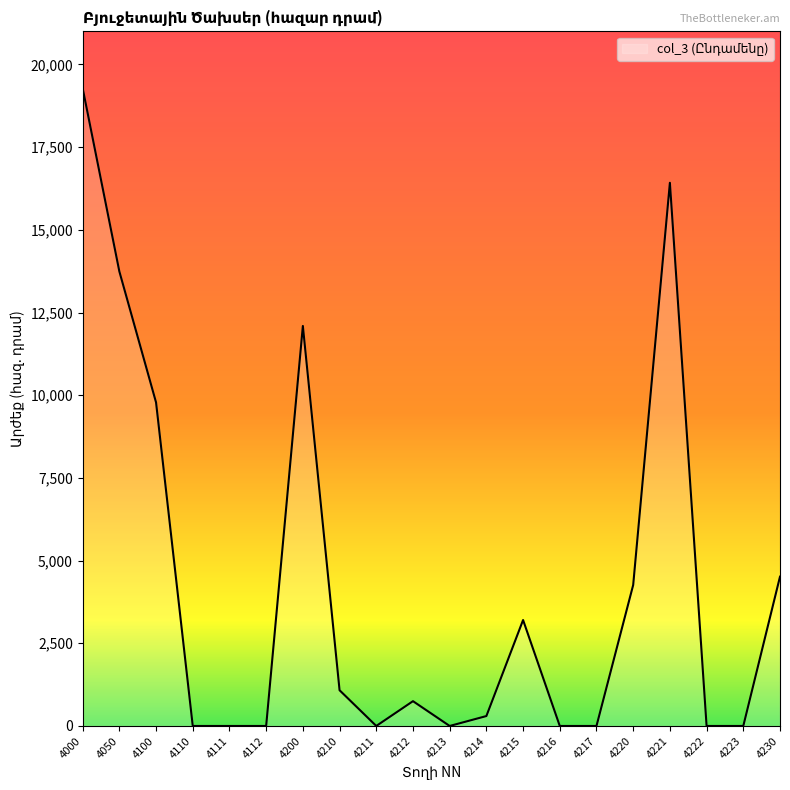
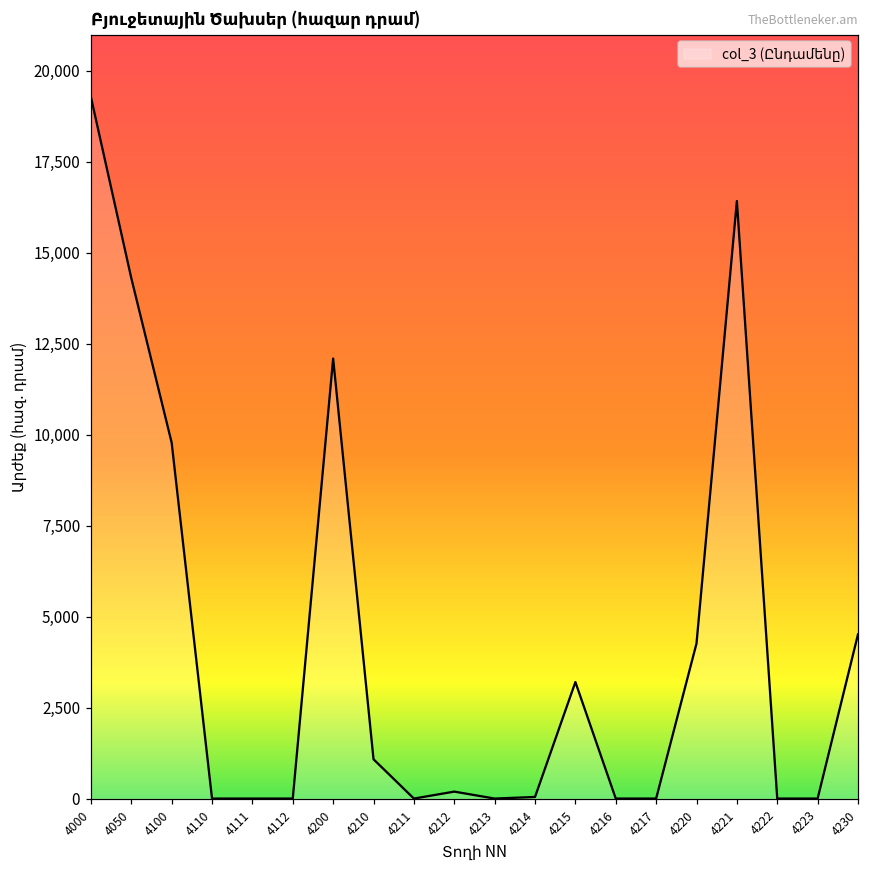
4050: 13,700 -> 14,300
4212: 800 -> 200
4214: 300 -> 0
